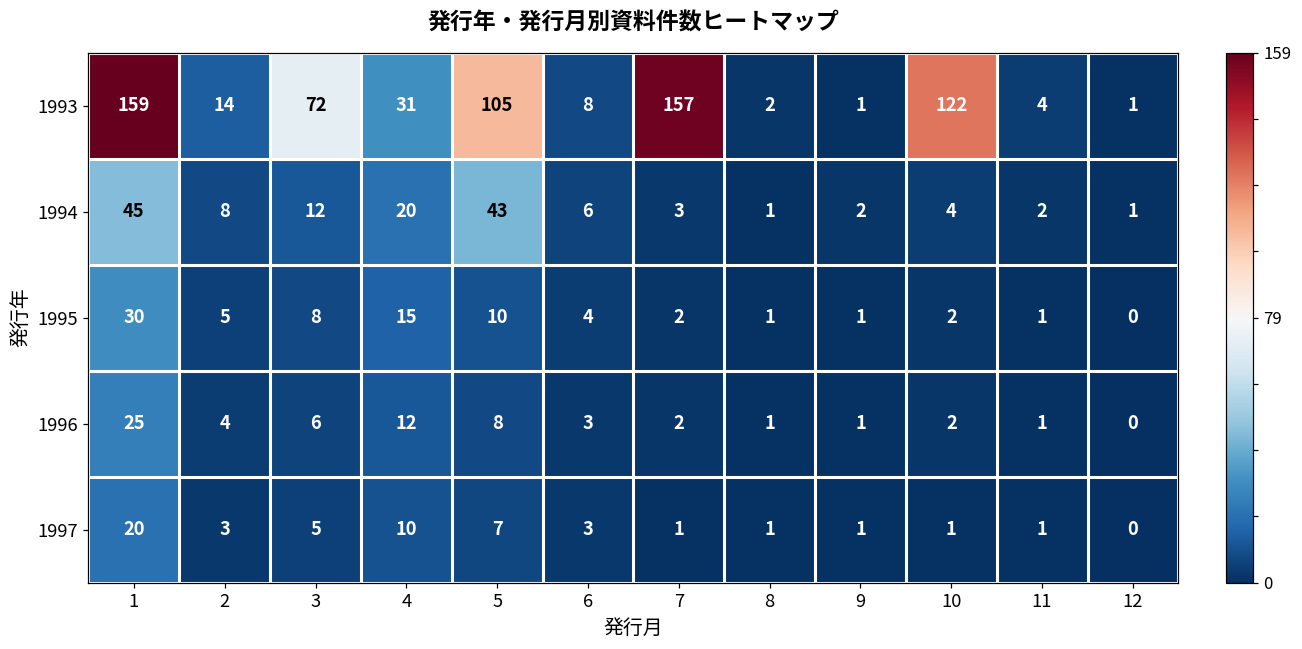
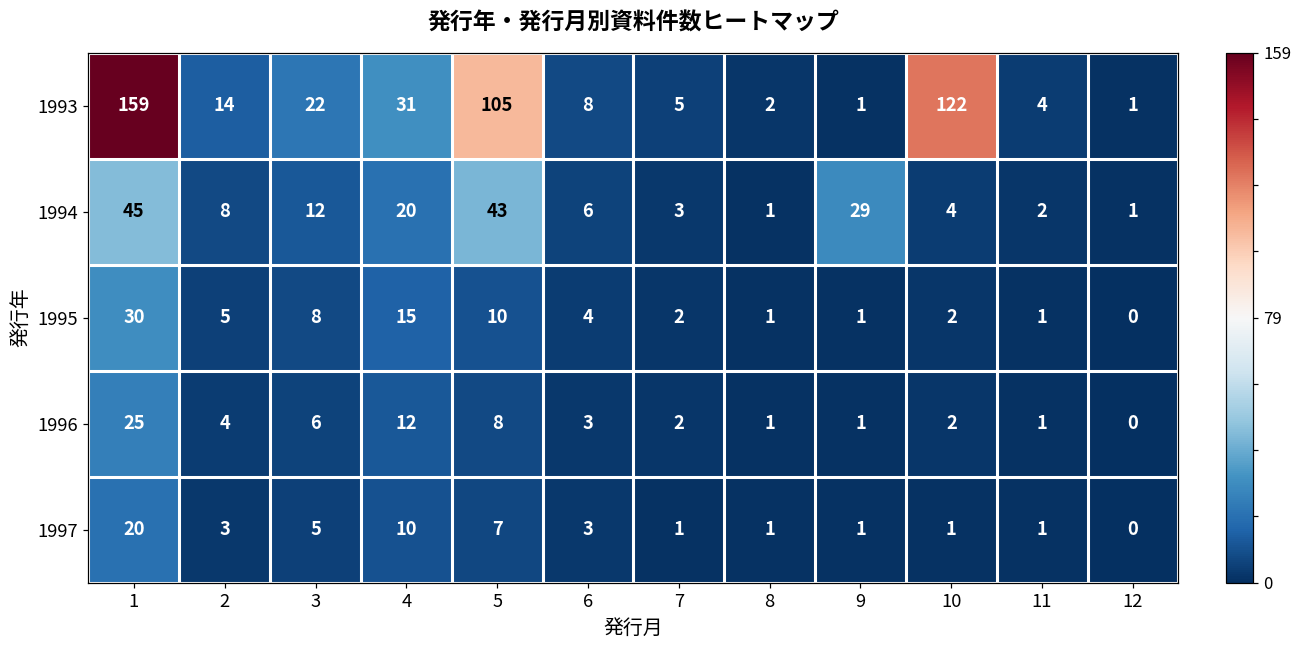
1993, 3: 72 -> 22
1993, 7: 157 -> 5
1994, 9: 2 -> 29
